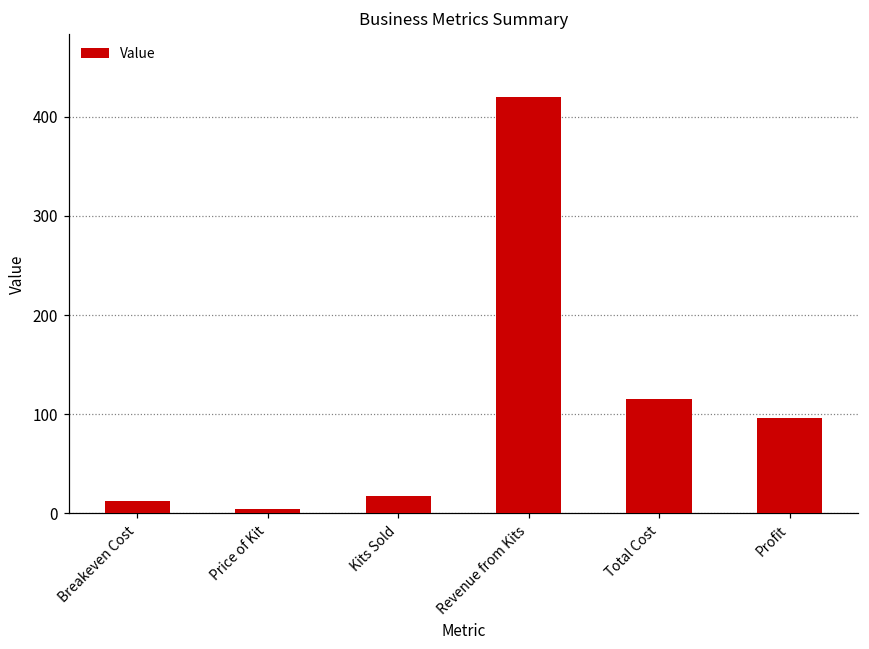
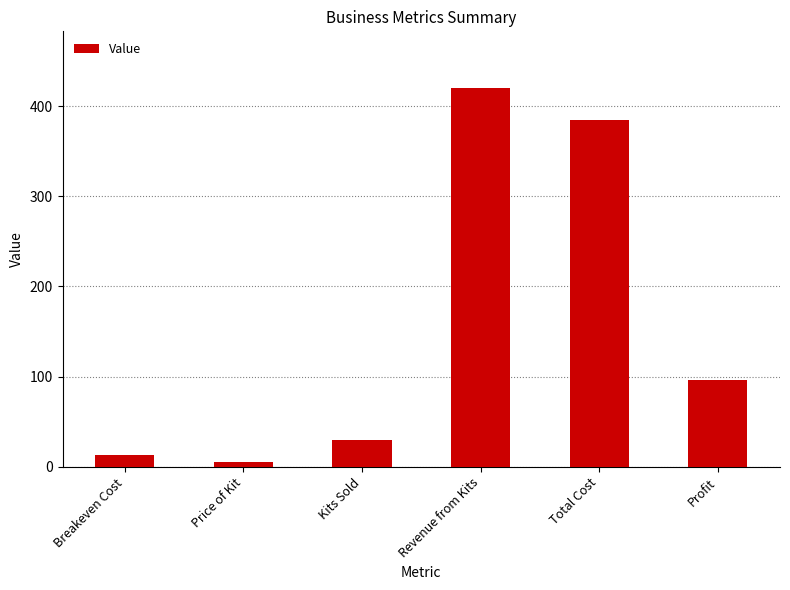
Kits Sold: 20 -> 30
Total Cost: 110 -> 390
